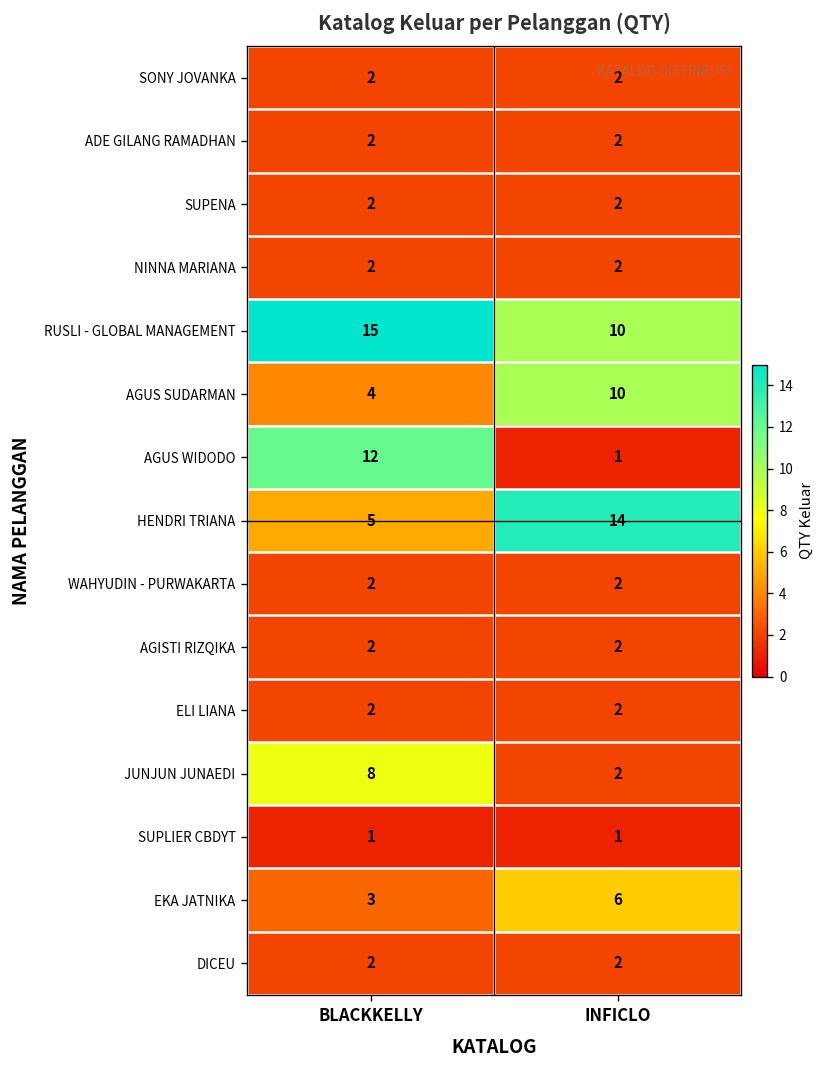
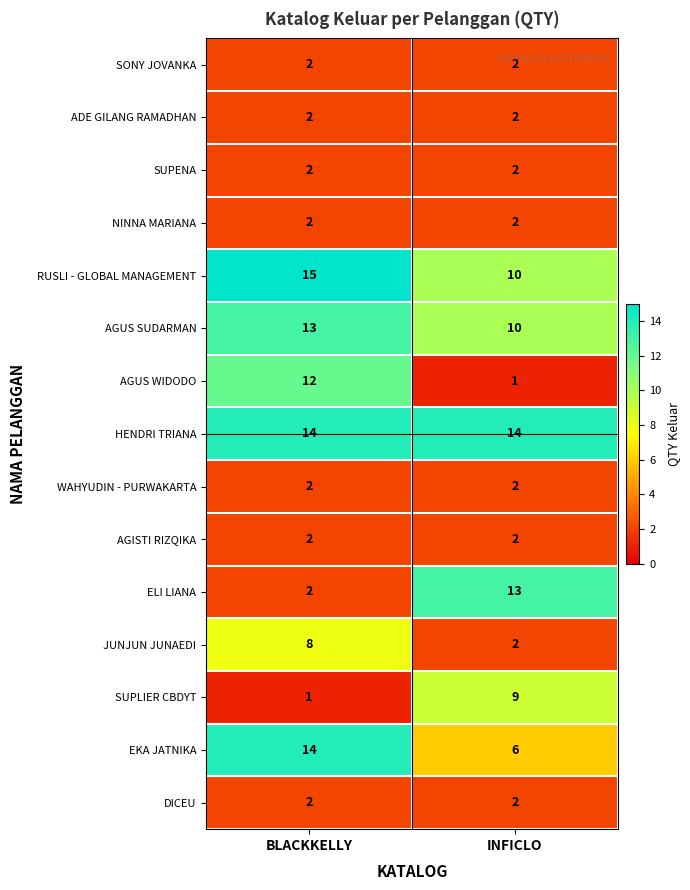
AGUS SUDARMAN, BLACKKELLY: 4 -> 13
HENDRI TRIANA, BLACKKELLY: 5 -> 14
ELI LIANA, INFICLO: 2 -> 13
SUPLIER CBDYT, INFICLO: 1 -> 9
EKA JATNIKA, BLACKKELLY: 3 -> 14
